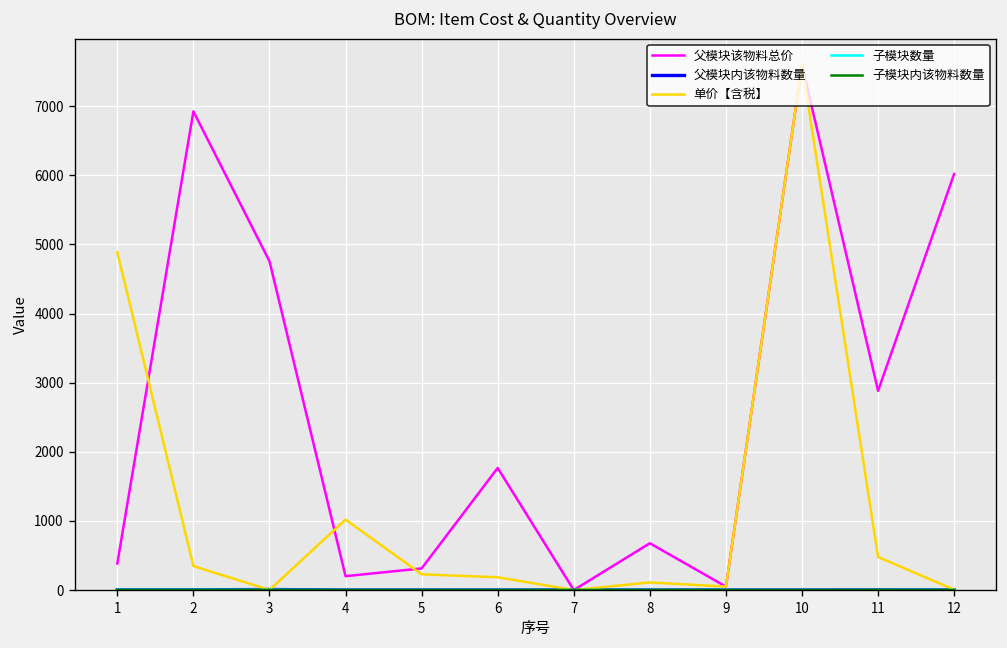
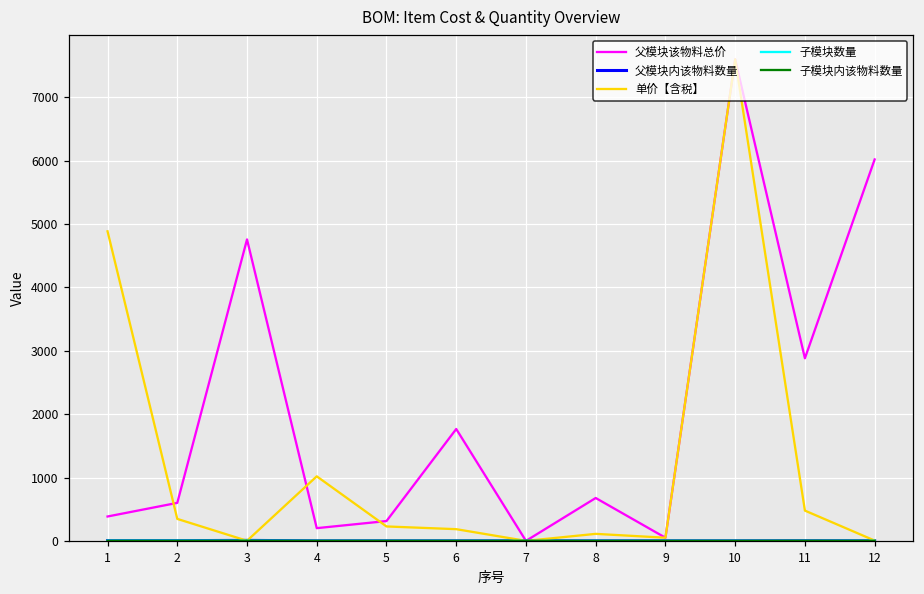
父模块该物料总价, 2: 6900 -> 600
